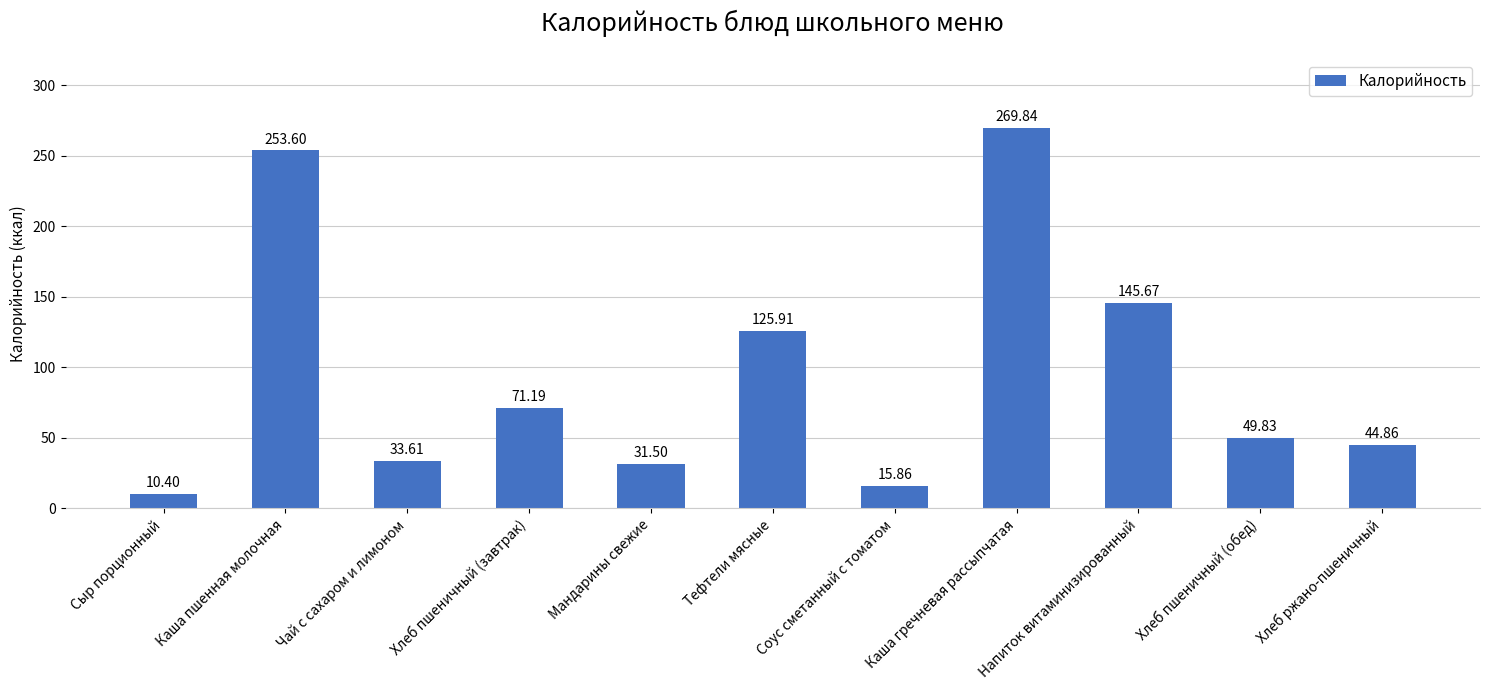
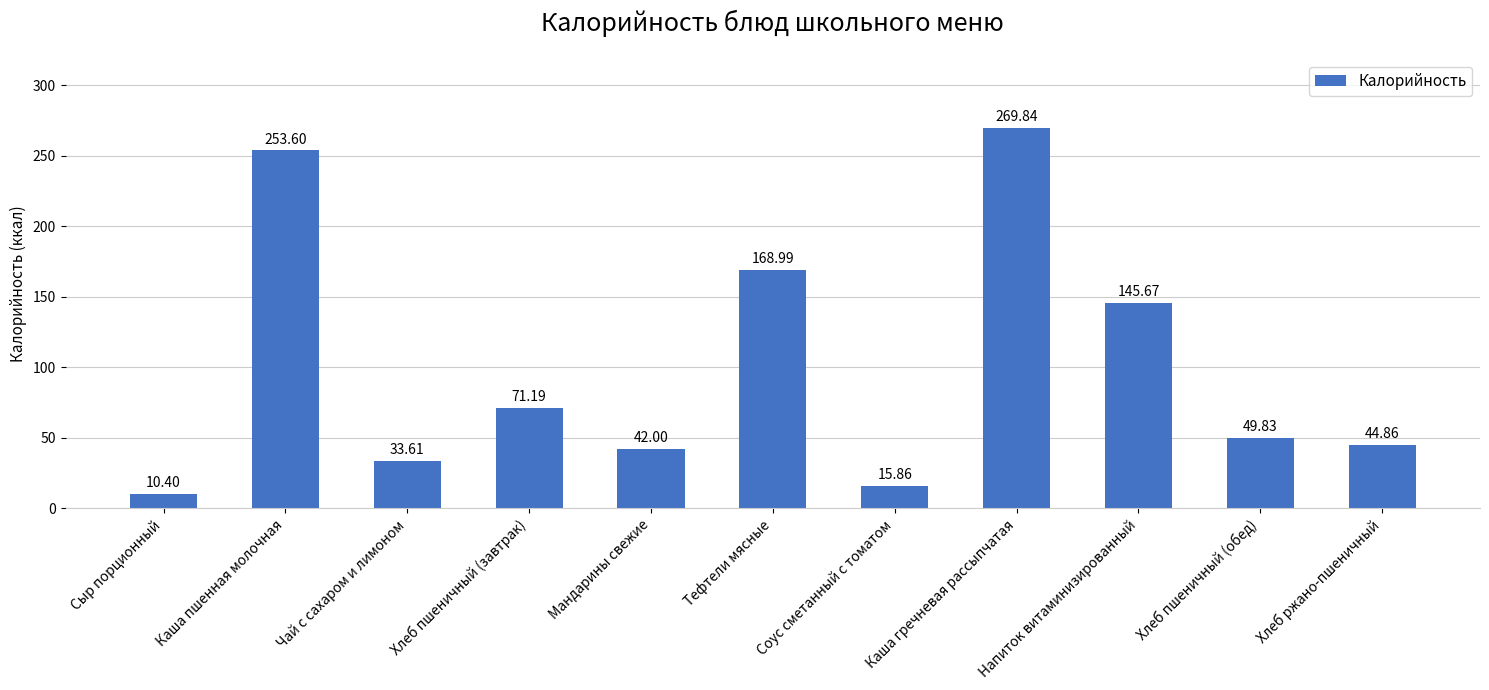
Мандарины свежие: 31.50 -> 42.00
Тефтели мясные: 125.91 -> 168.99
